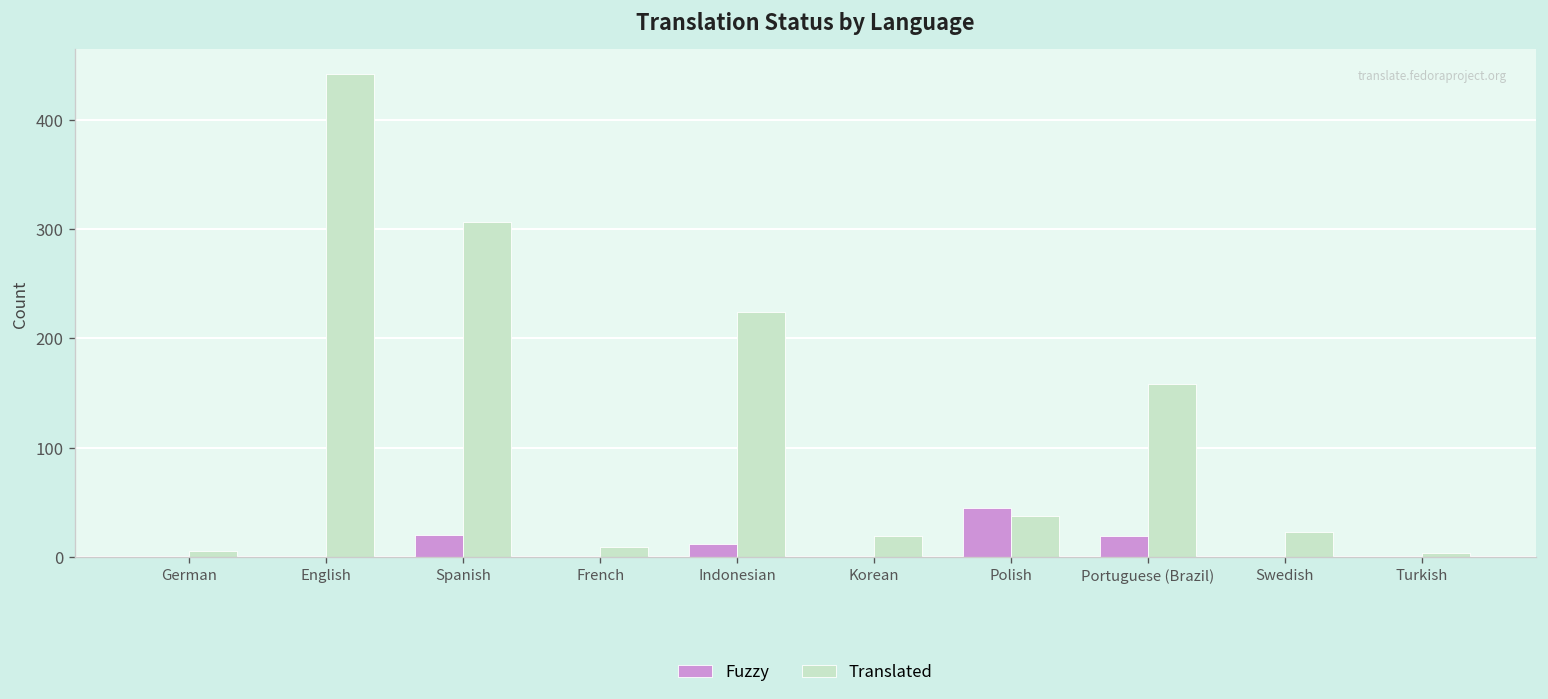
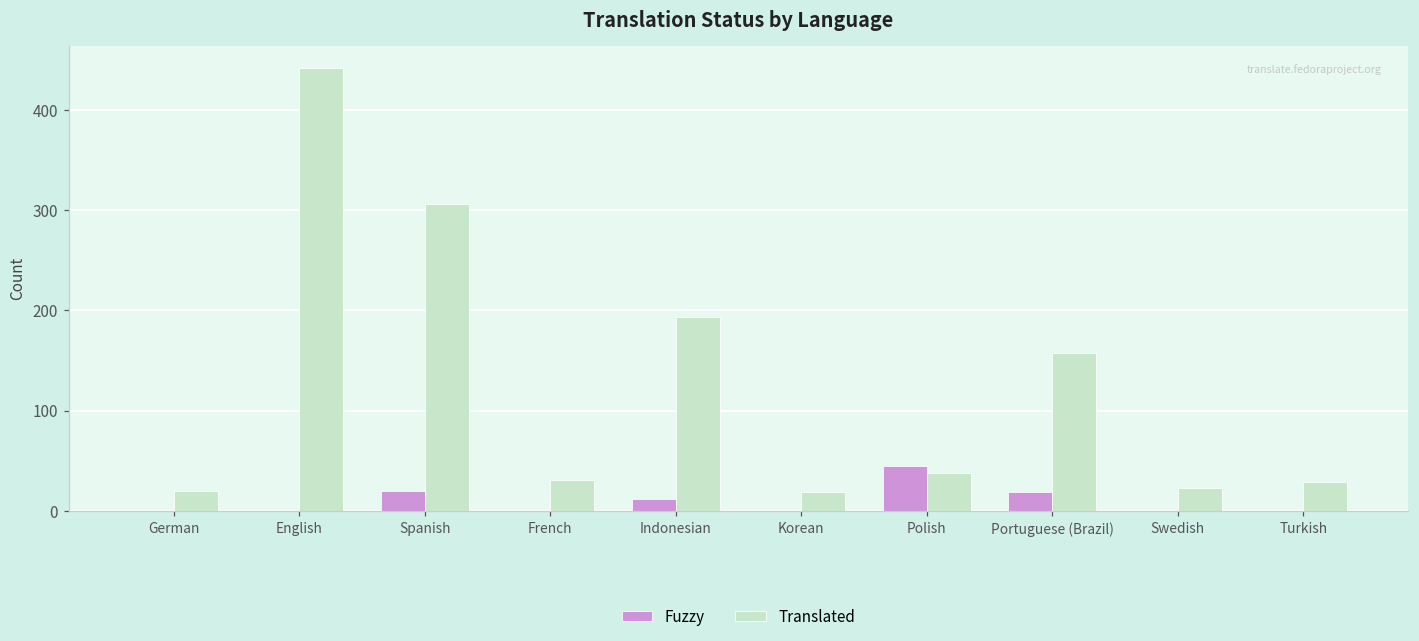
Translated, German: 10 -> 20
Translated, French: 10 -> 30
Translated, Indonesian: 220 -> 190
Translated, Turkish: 0 -> 30
